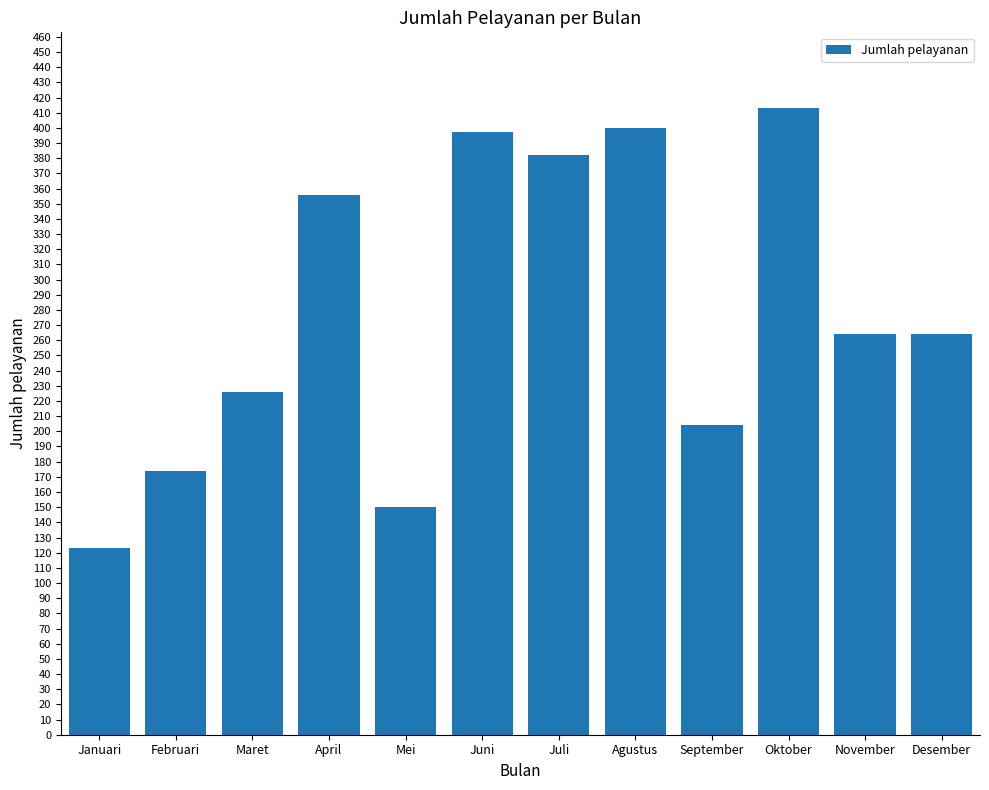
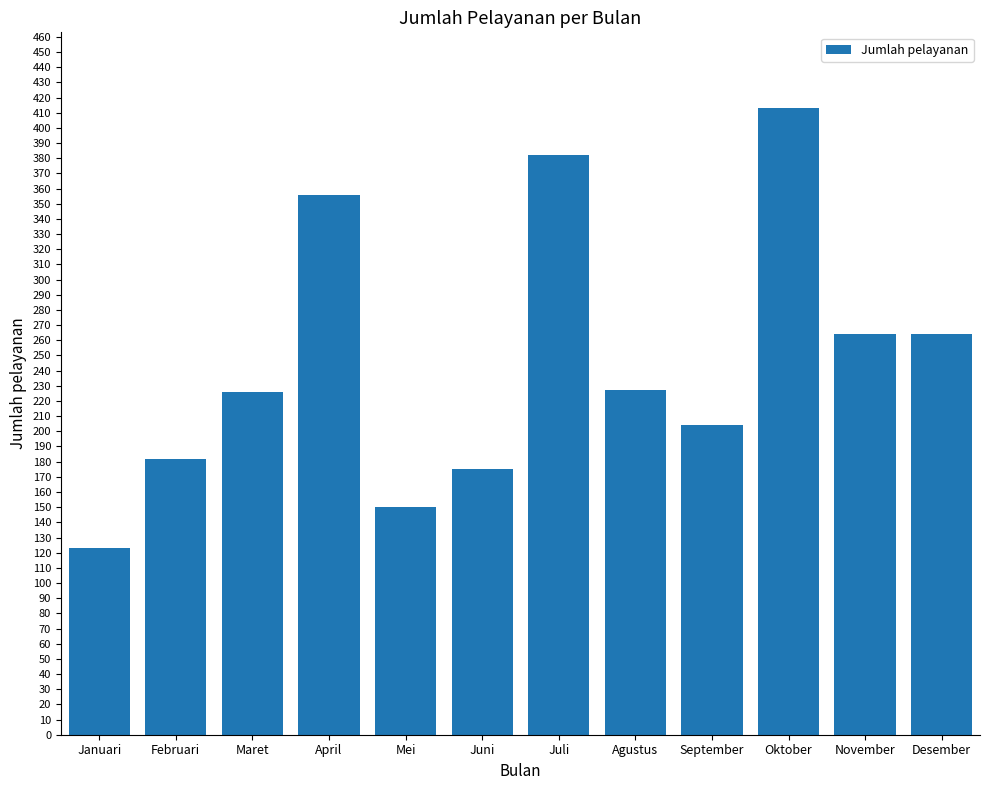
Februari: 174 -> 182
Juni: 397 -> 175
Agustus: 400 -> 227
